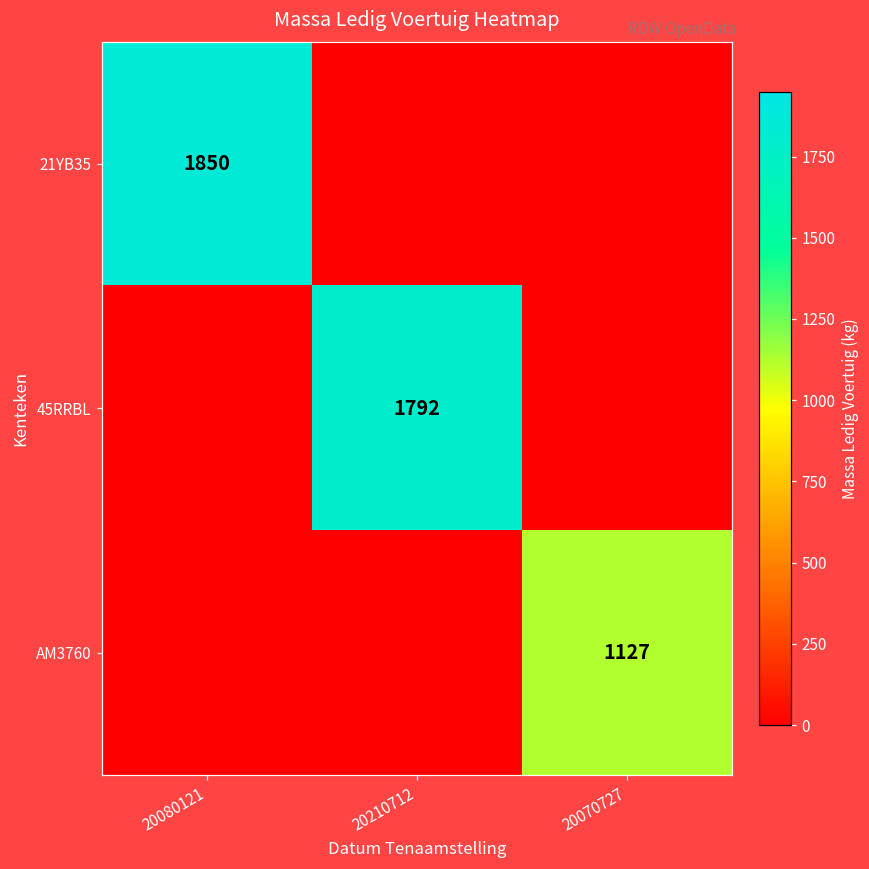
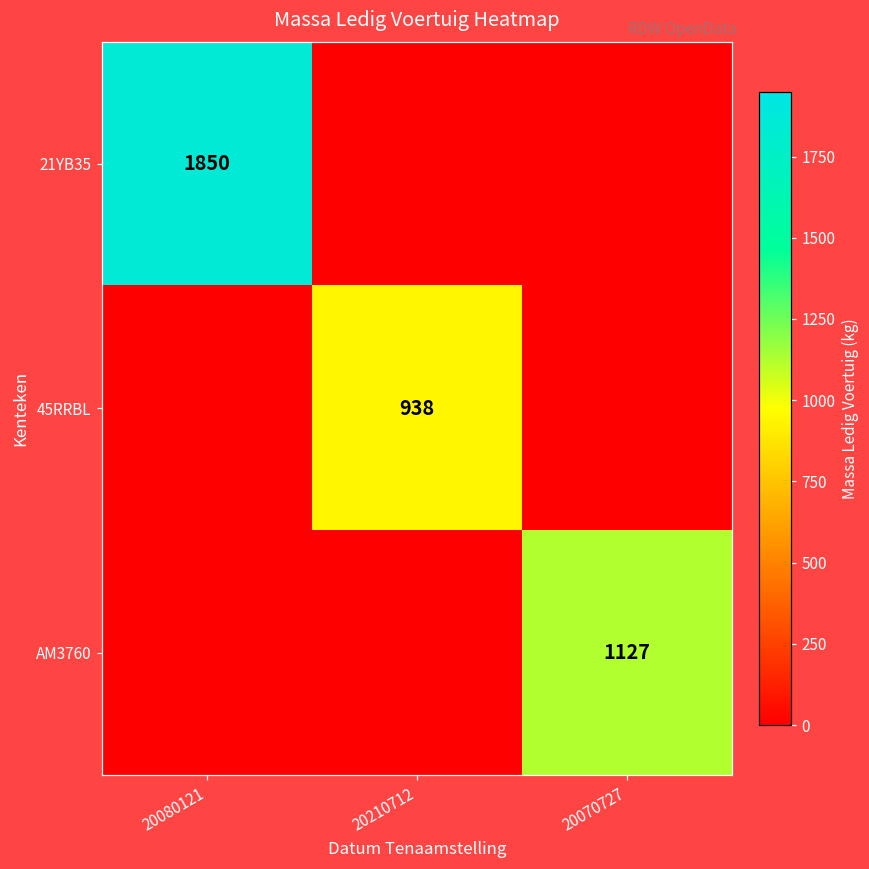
45RRBL, 20210712: 1792 -> 938
